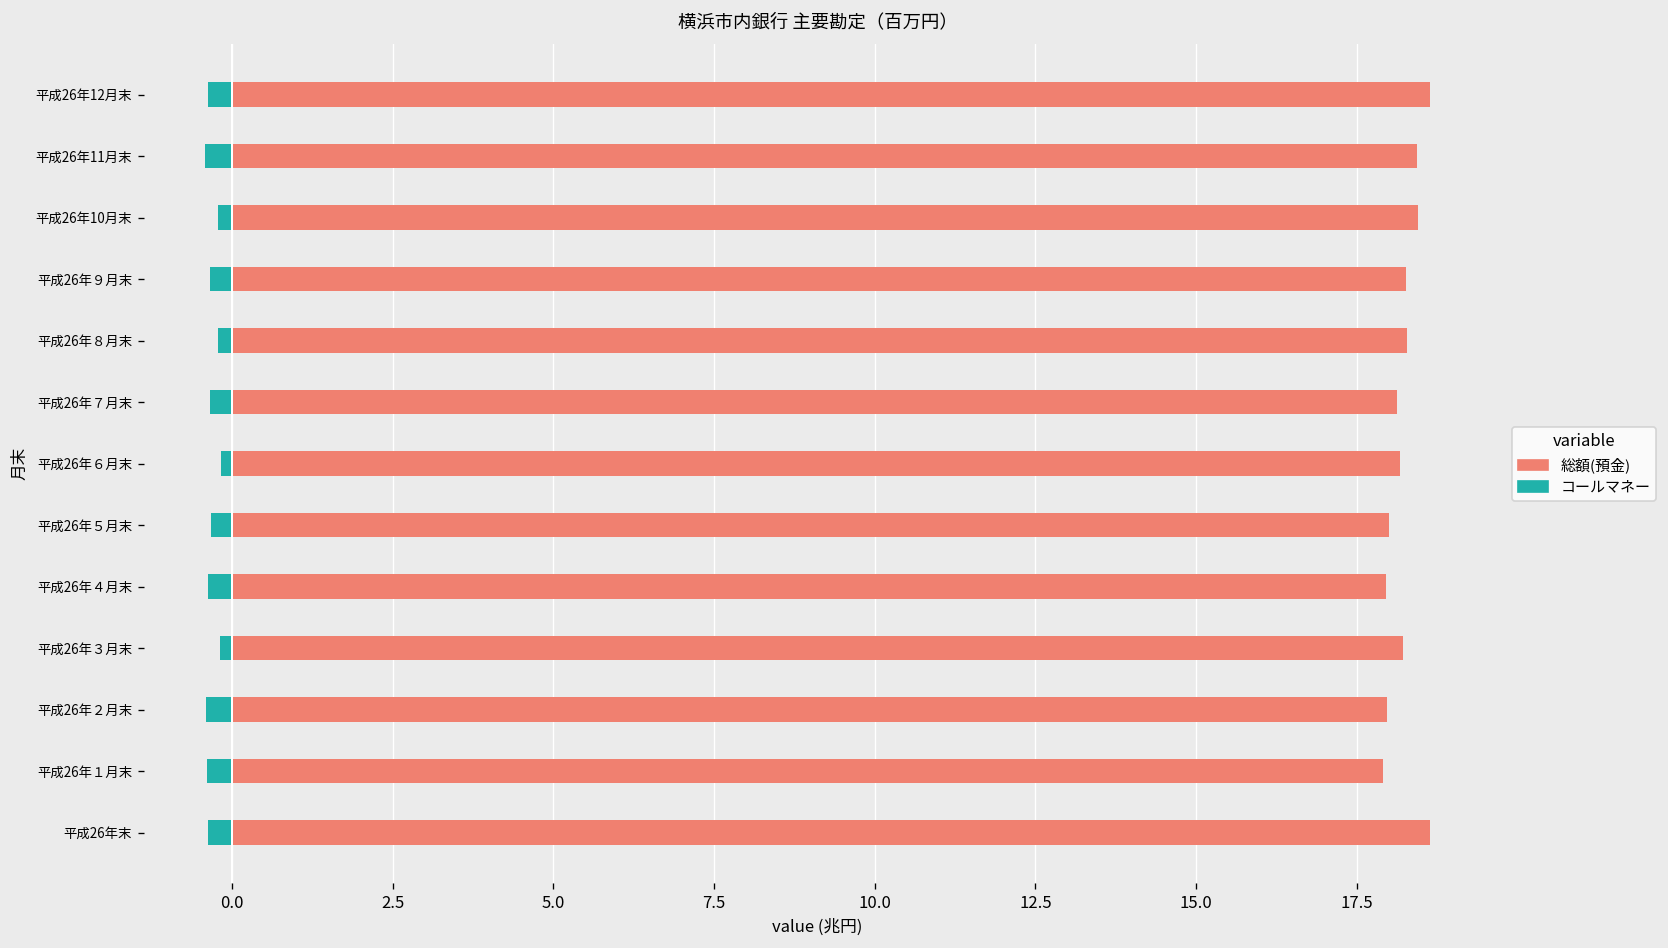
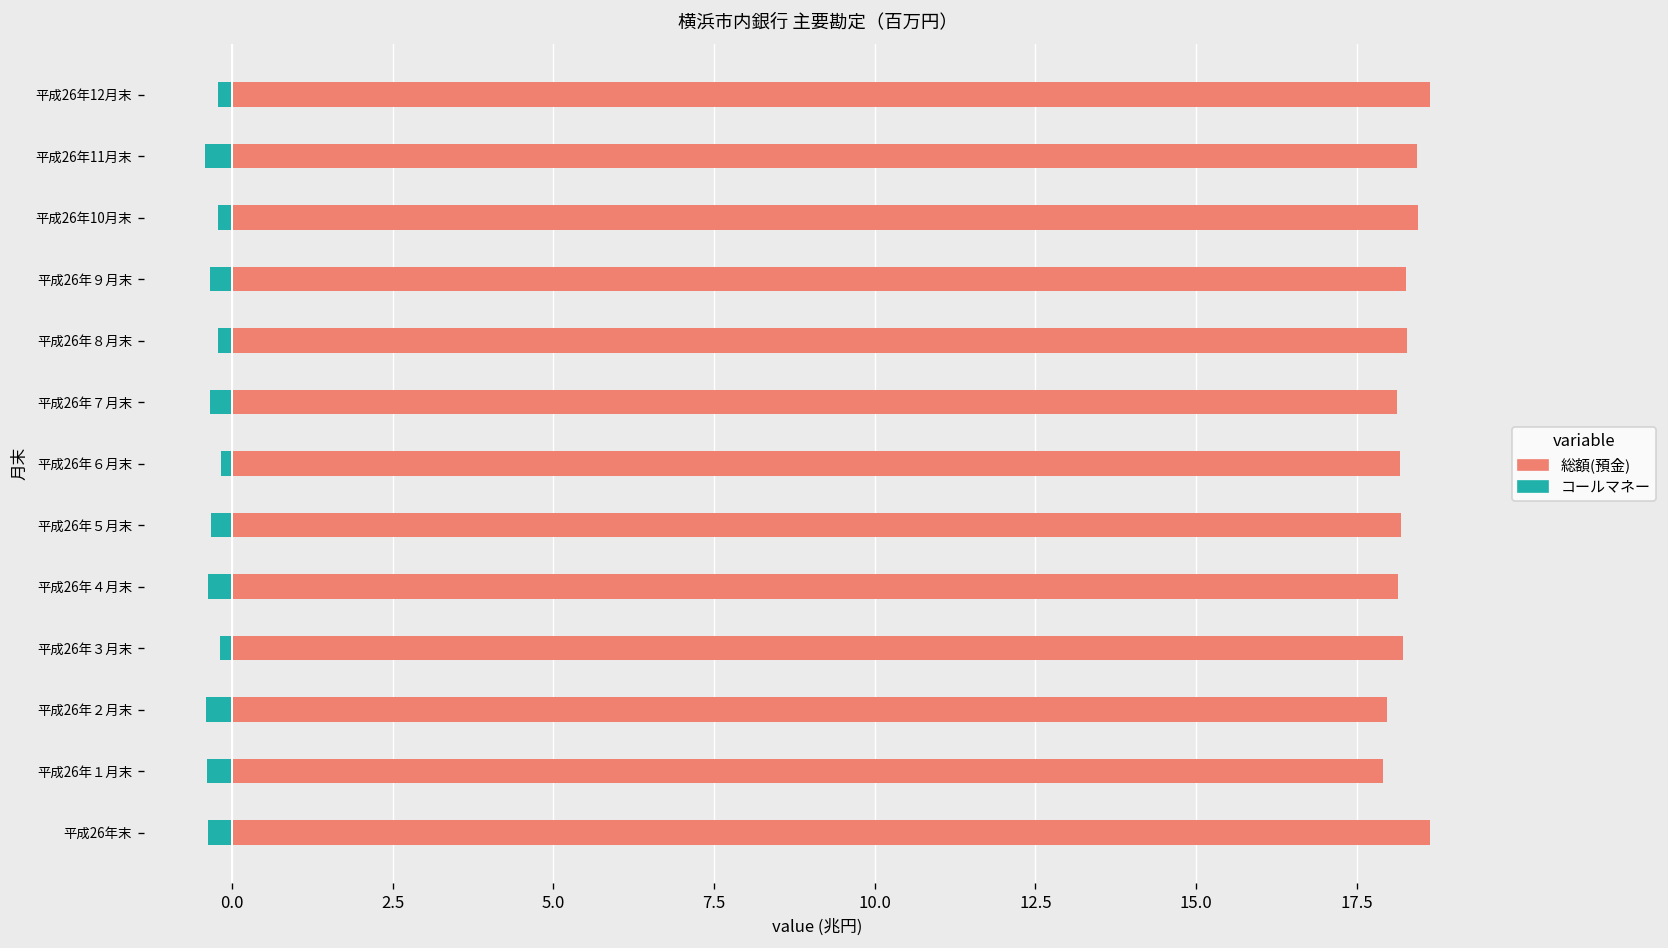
コールマネー, 平成26年12月末: -0.4 -> -0.2
総額(預金), 平成26年５月末: 18.0 -> 18.2
総額(預金), 平成26年４月末: 18.0 -> 18.1
